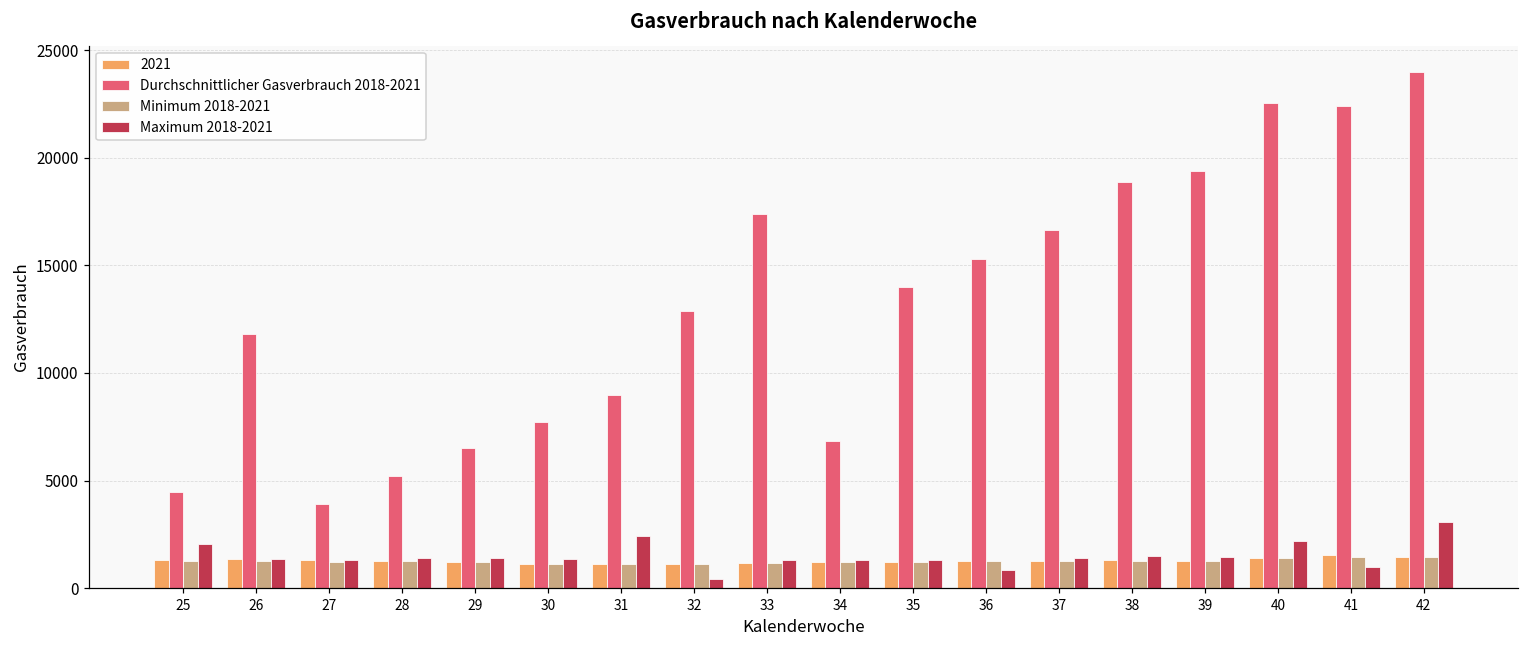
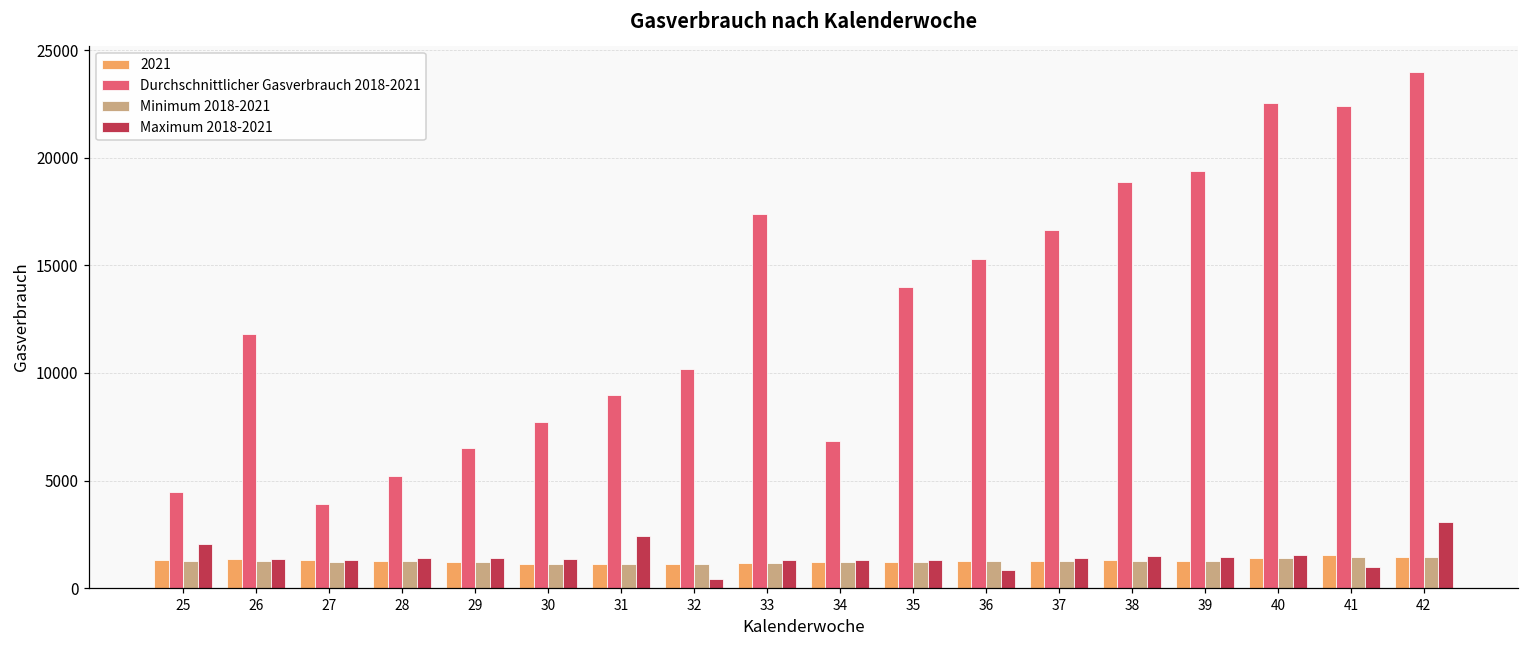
Durchschnittlicher Gasverbrauch 2018-2021, 32: 12900 -> 10200
Maximum 2018-2021, 40: 2200 -> 1500
